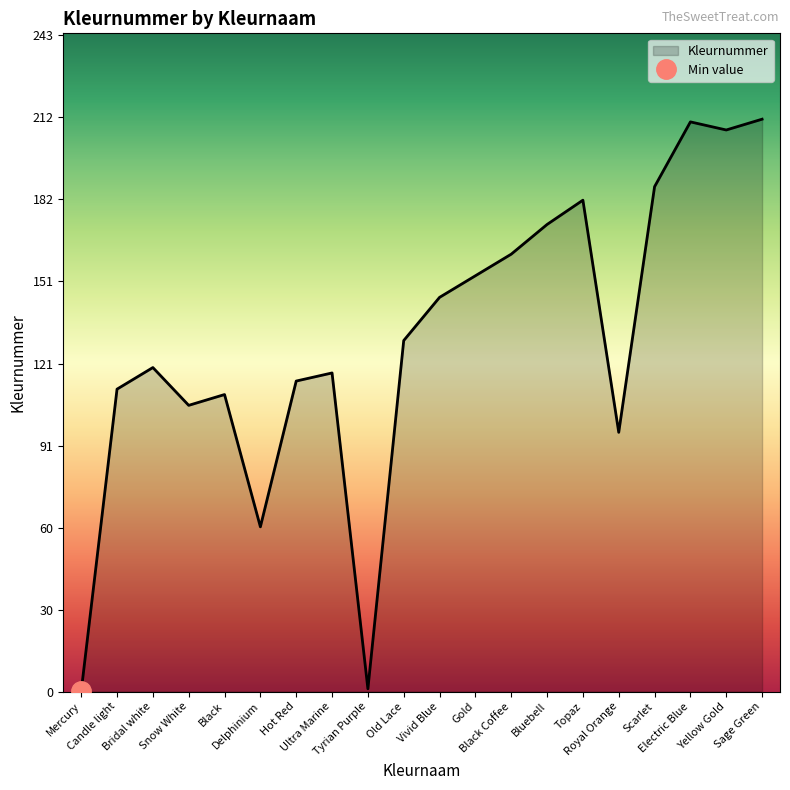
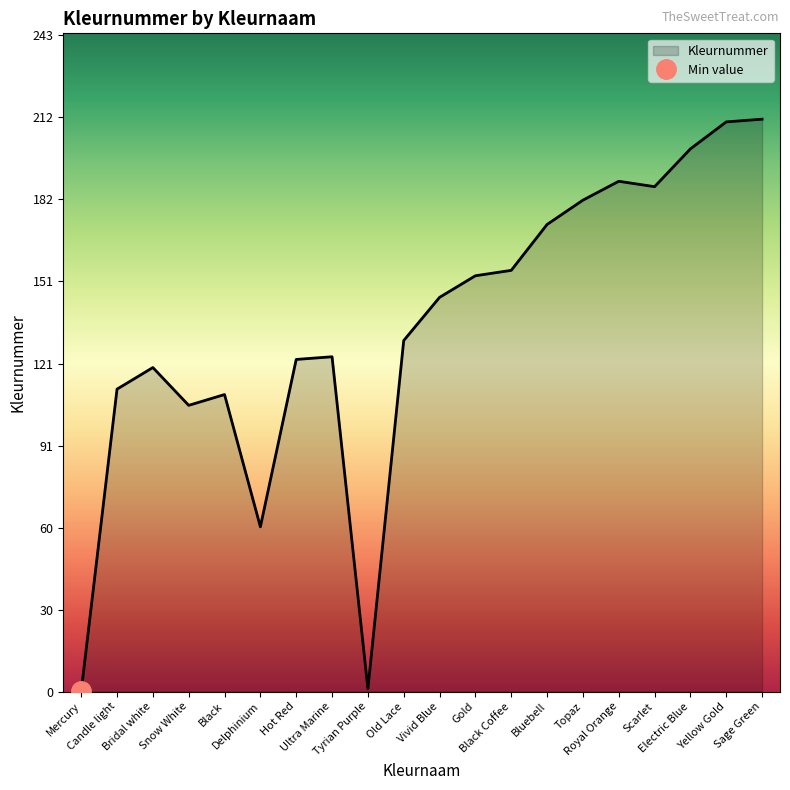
Kleurnummer, Hot Red: 115 -> 123
Kleurnummer, Ultra Marine: 118 -> 124
Kleurnummer, Black Coffee: 162 -> 156
Kleurnummer, Royal Orange: 96 -> 189
Kleurnummer, Electric Blue: 211 -> 201
Kleurnummer, Yellow Gold: 208 -> 211
